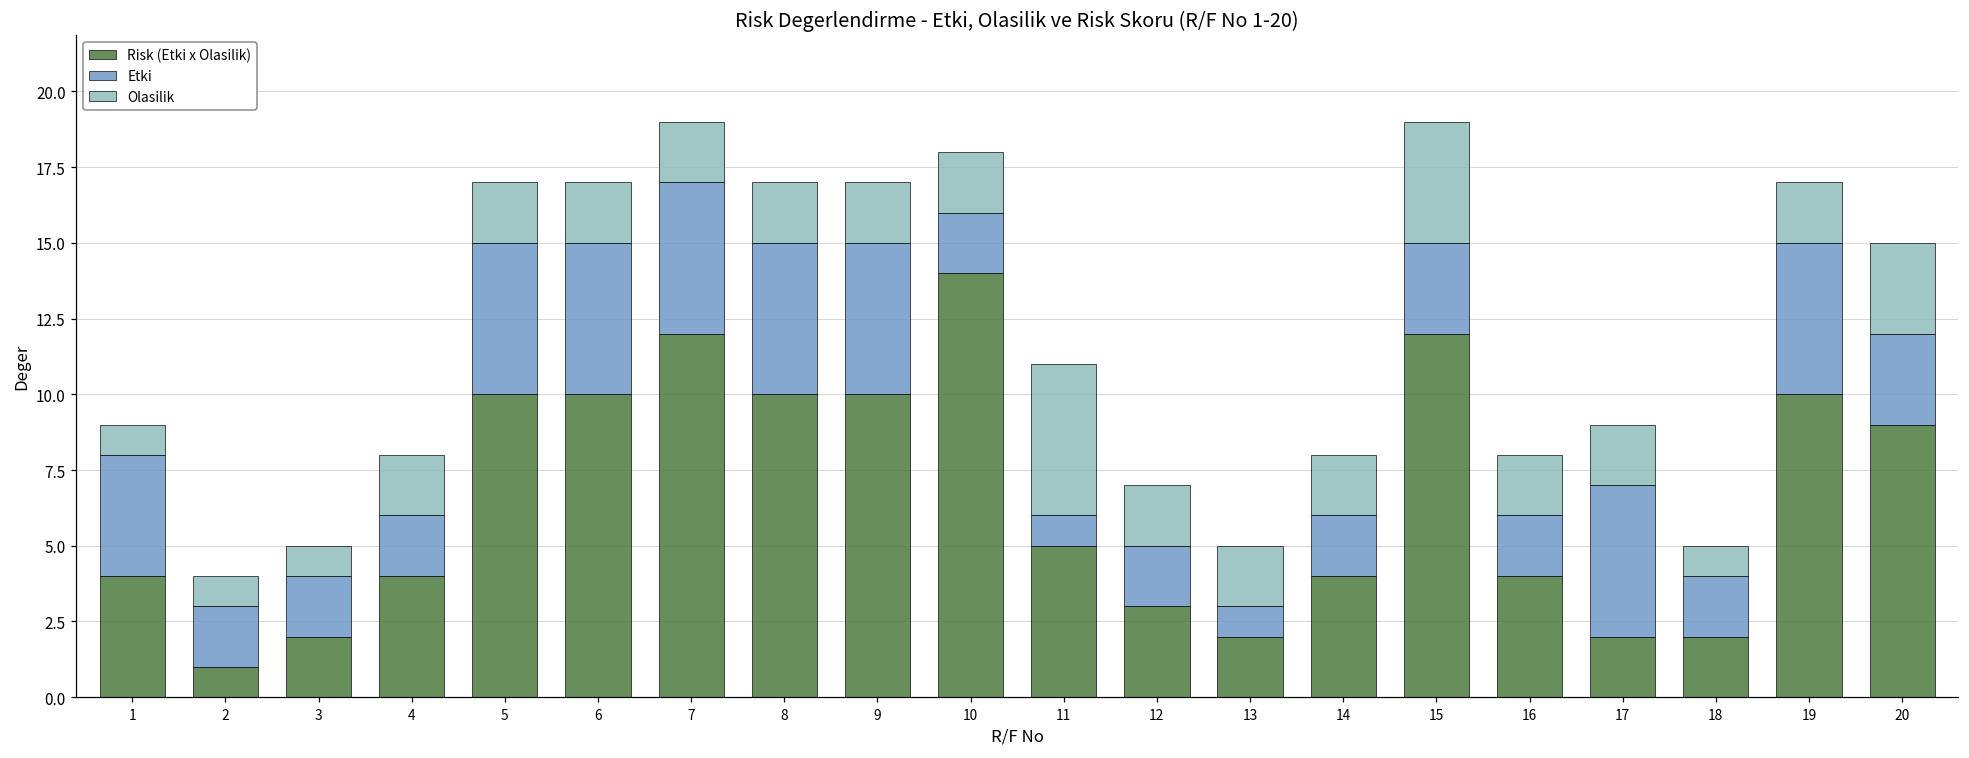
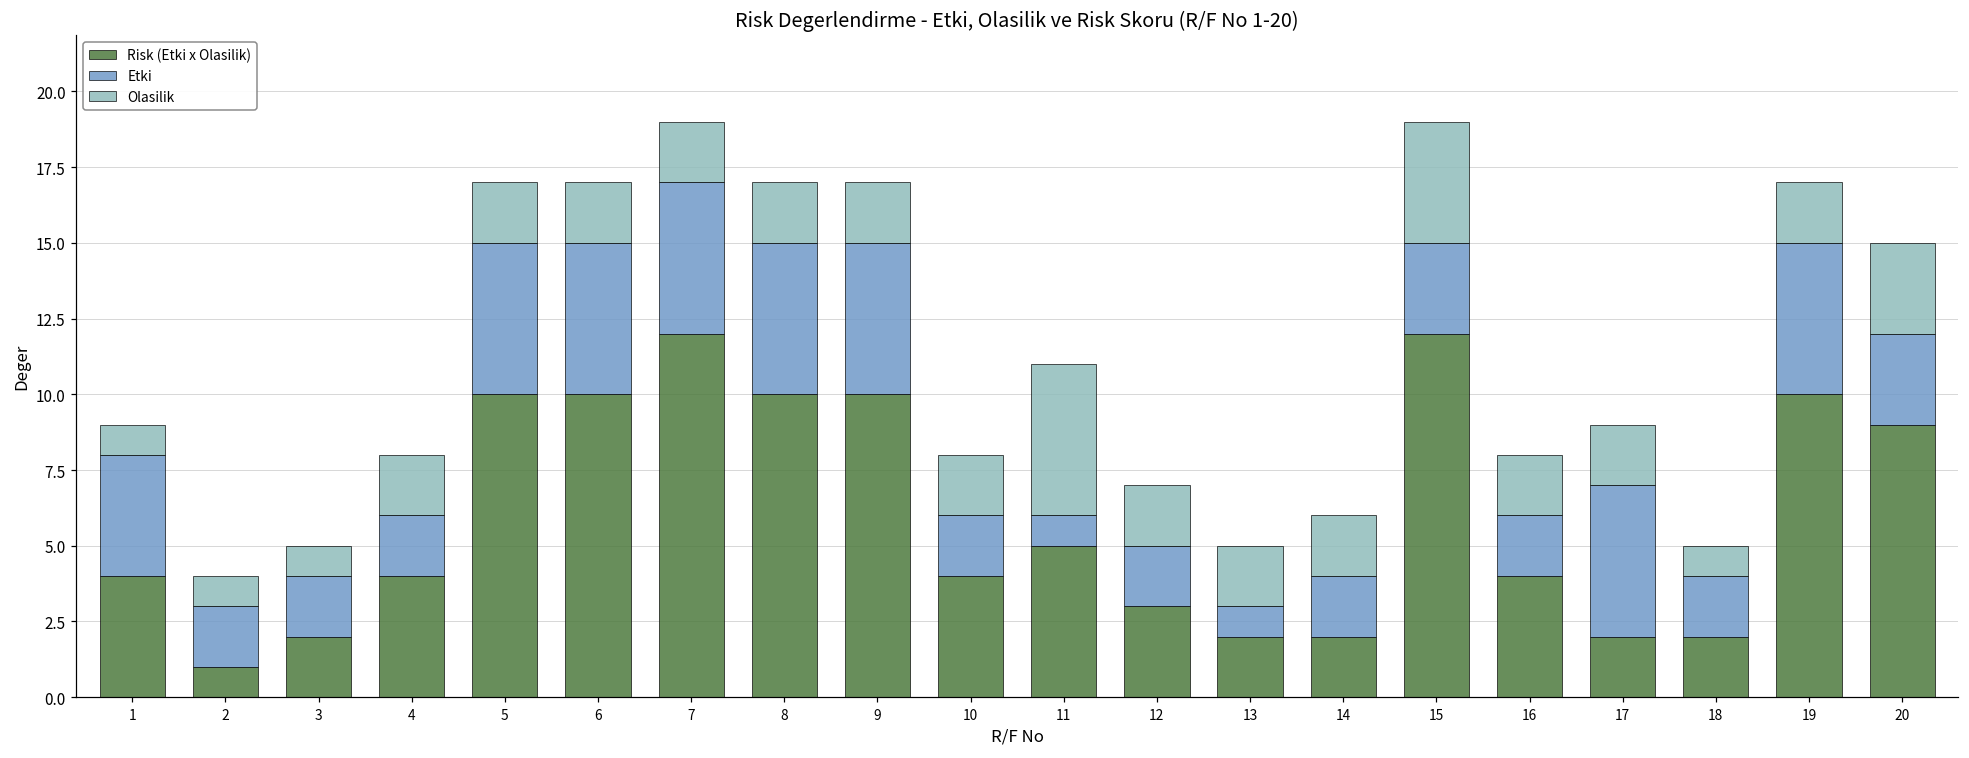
Risk (Etki x Olasilik), 10: 14 -> 4
Risk (Etki x Olasilik), 14: 4 -> 2
